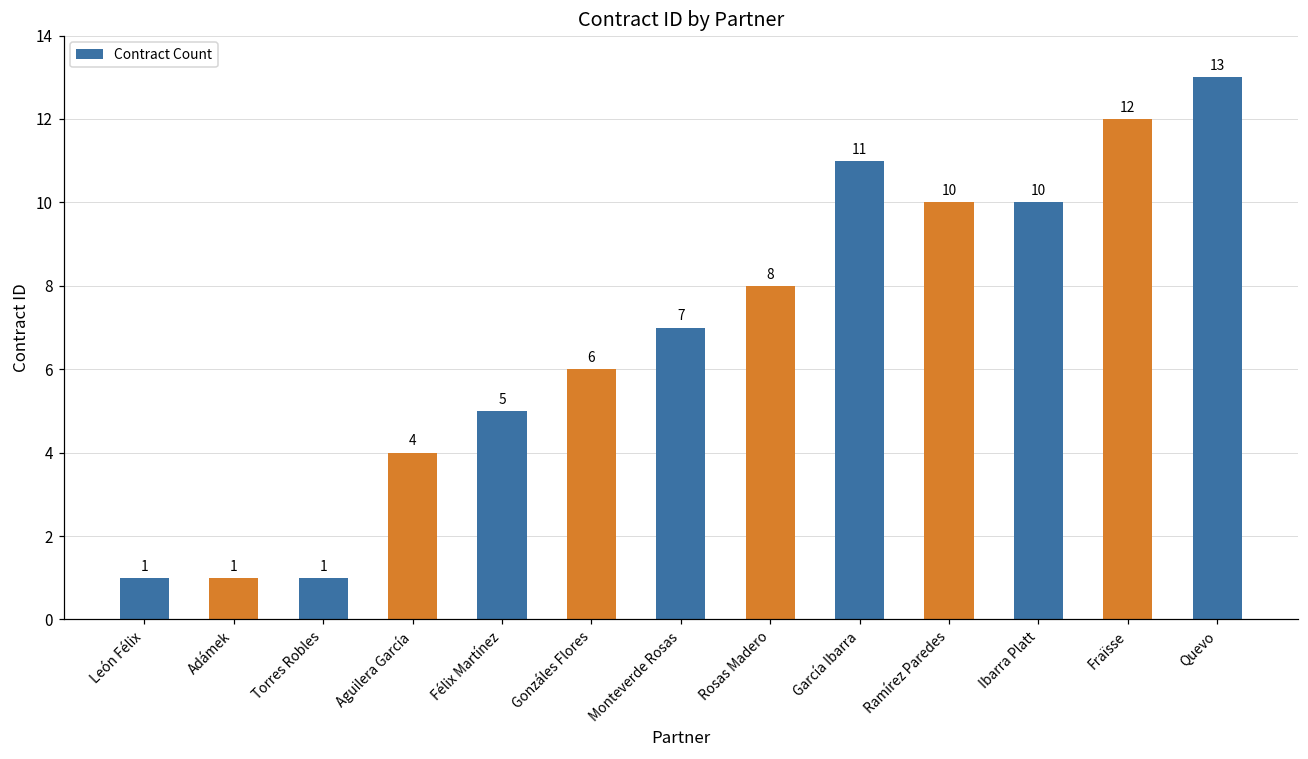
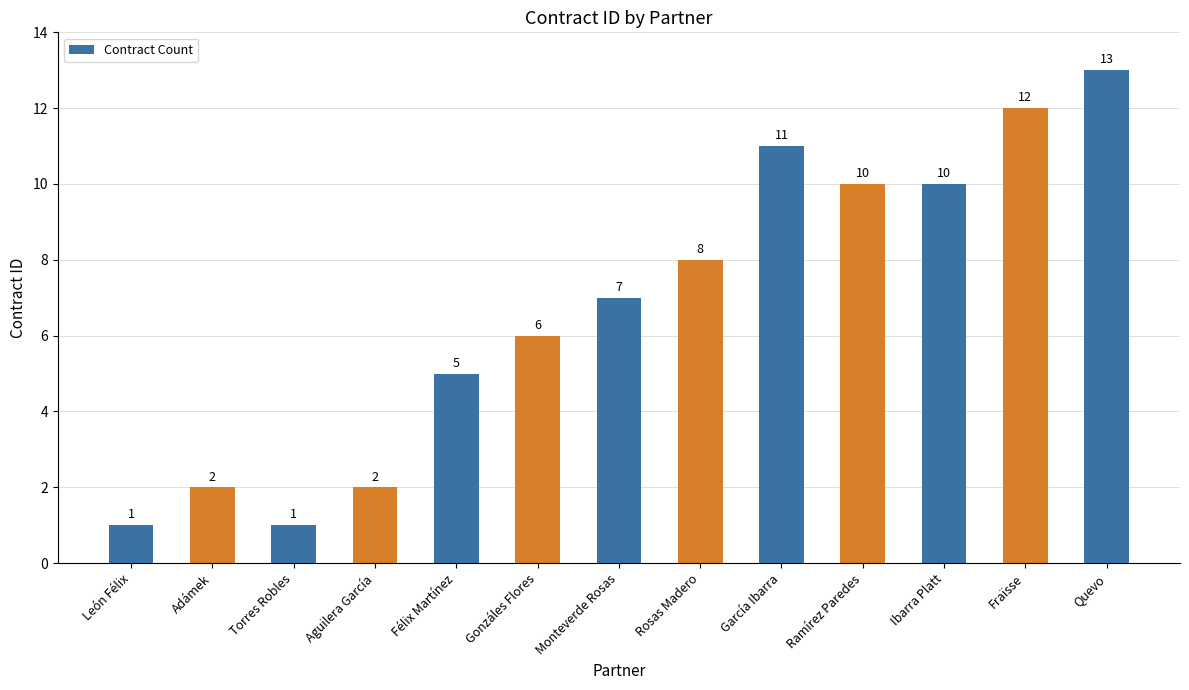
Adámek: 1 -> 2
Aguilera García: 4 -> 2
